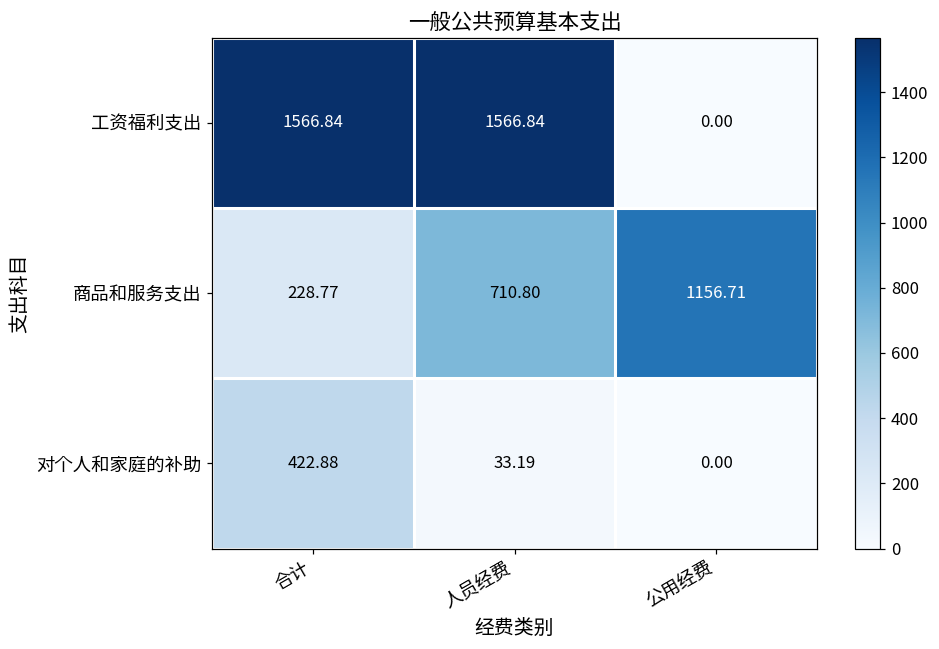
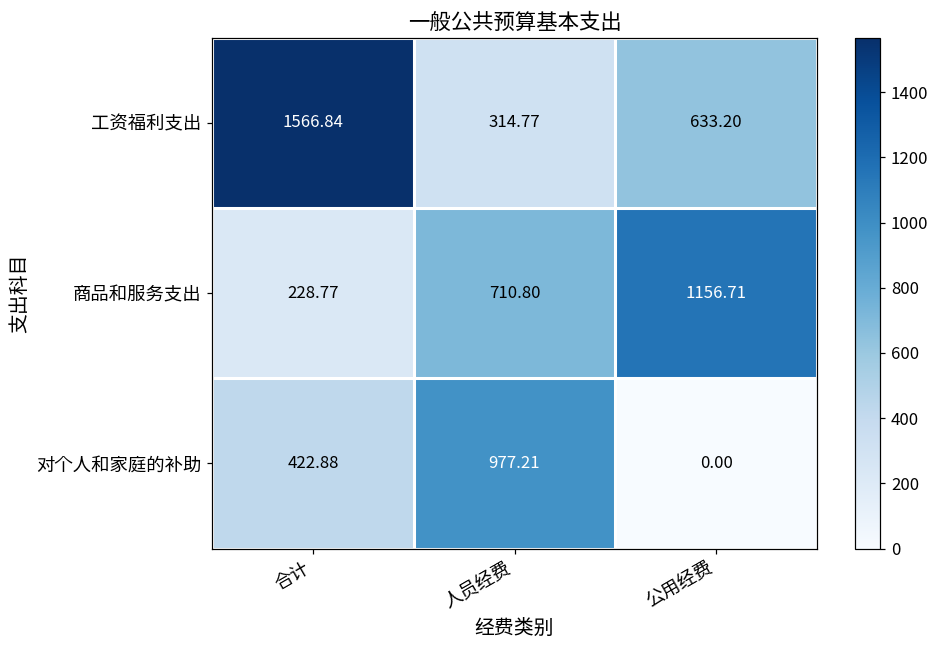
工资福利支出, 人员经费: 1566.84 -> 314.77
工资福利支出, 公用经费: 0.00 -> 633.20
对个人和家庭的补助, 人员经费: 33.19 -> 977.21
